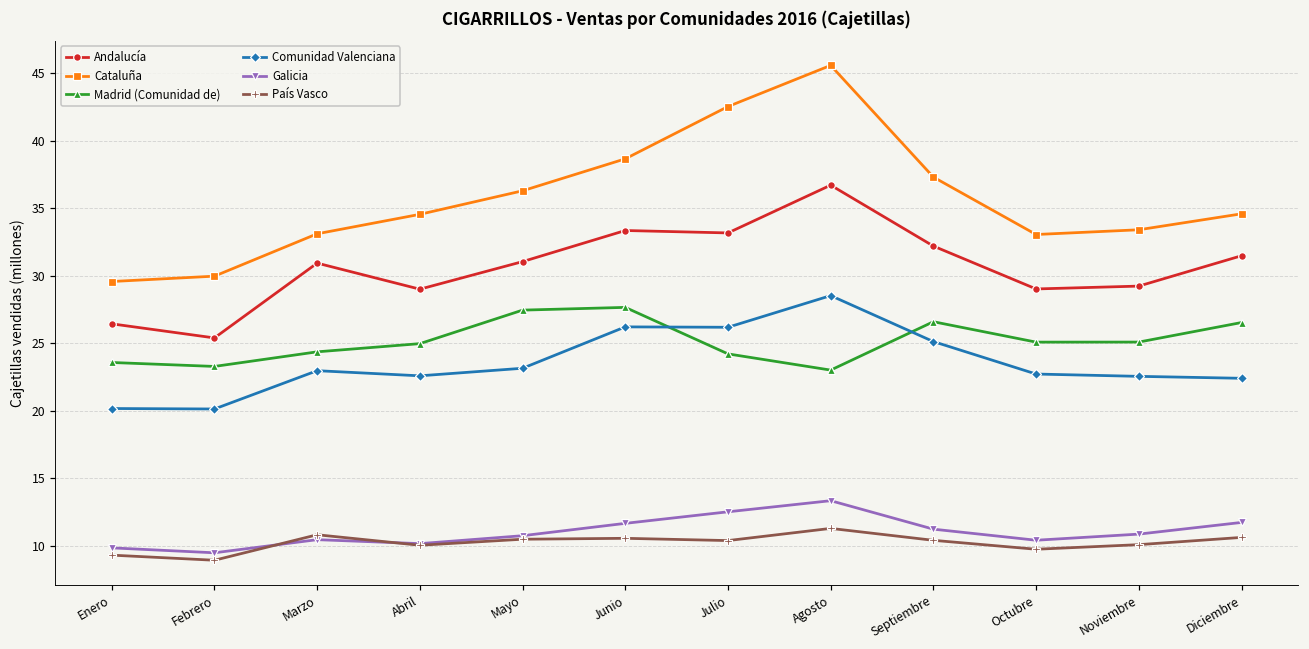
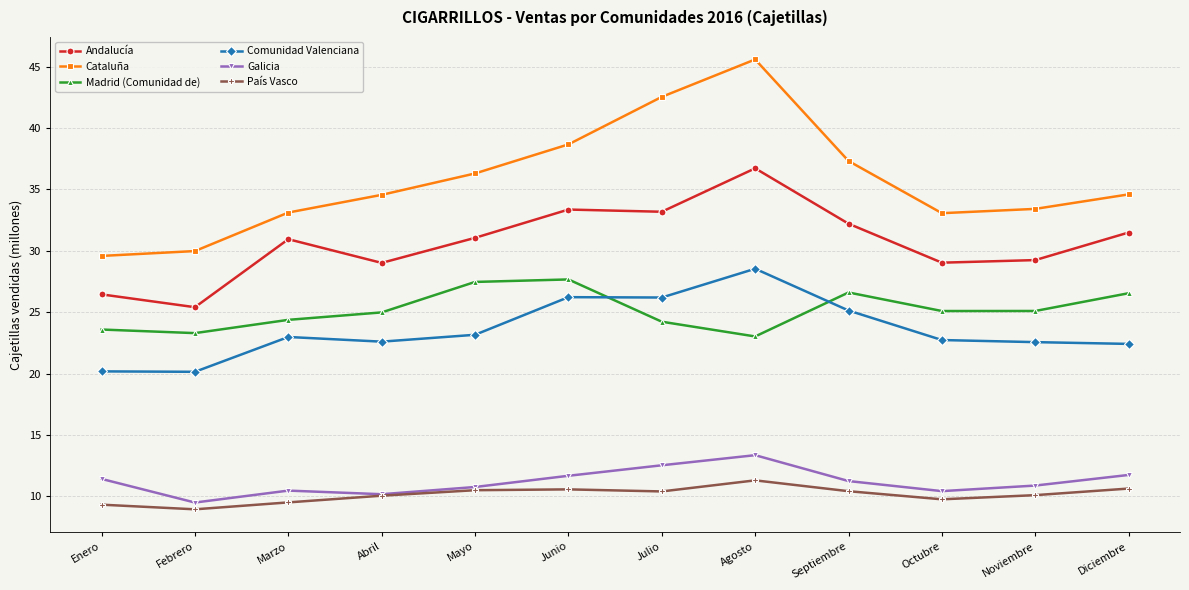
Galicia, Enero: 9.9 -> 11.4
País Vasco, Marzo: 10.8 -> 9.5
